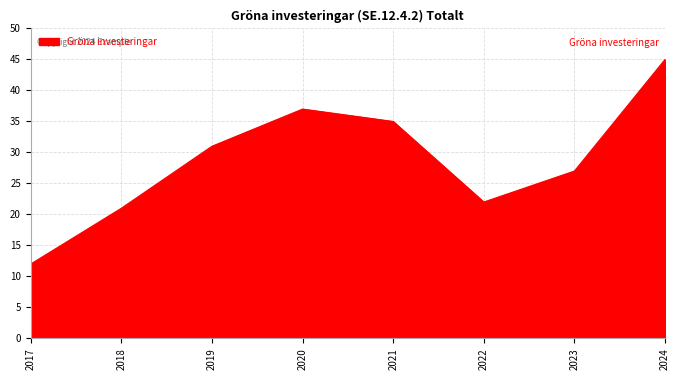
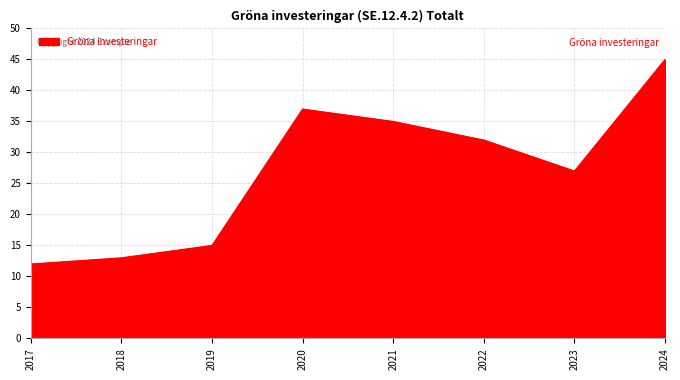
2018: 21 -> 13
2019: 31 -> 15
2022: 22 -> 32
